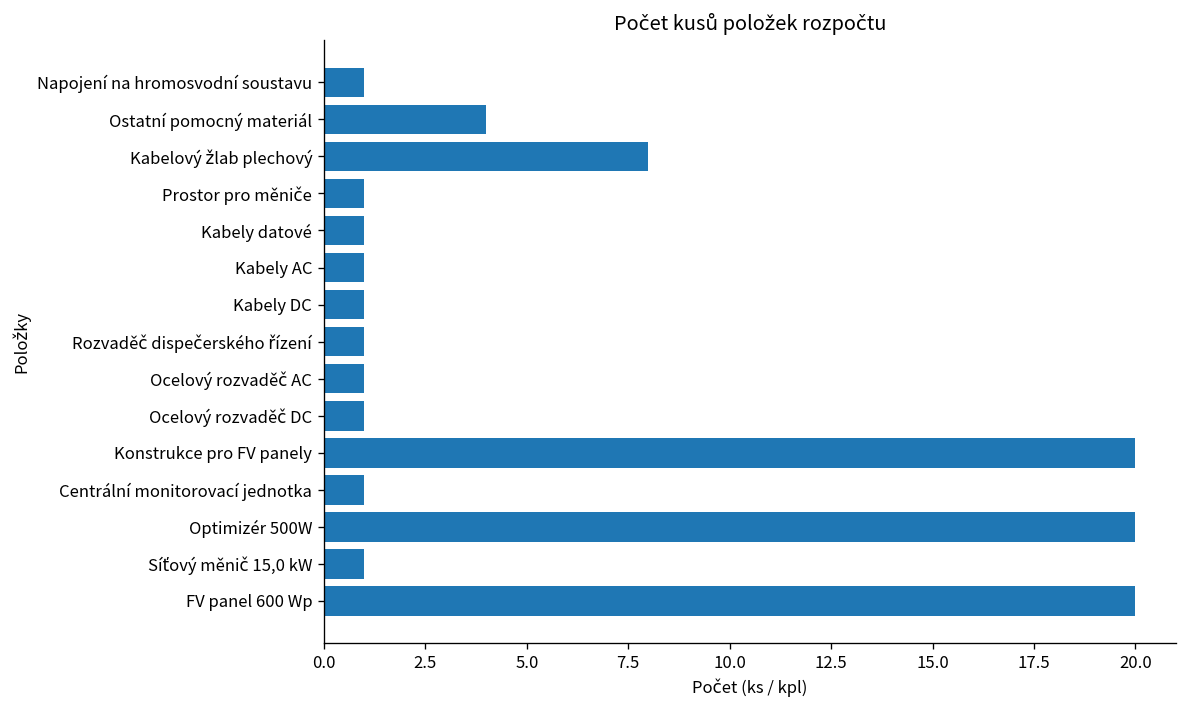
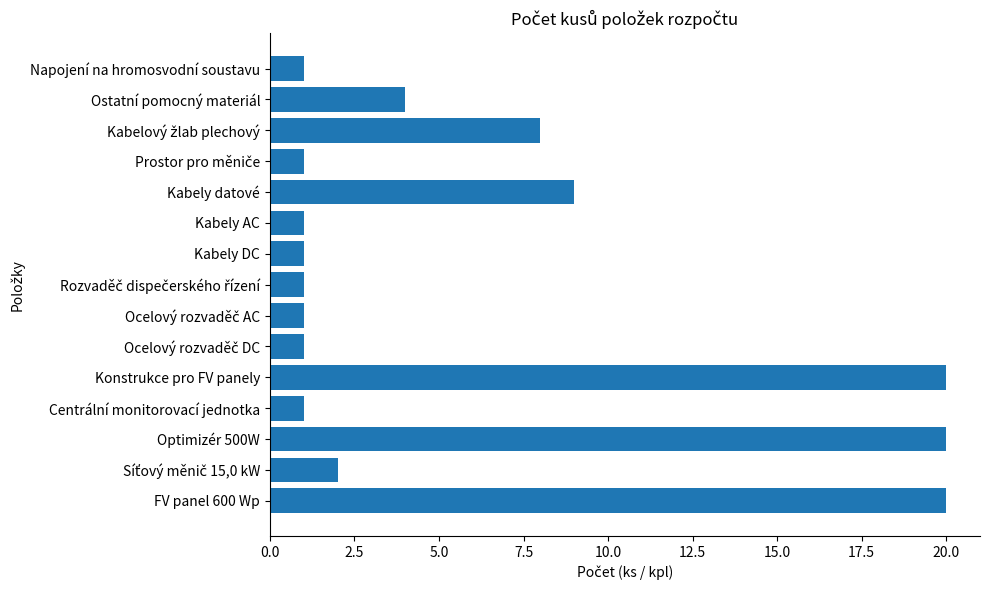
Kabely datové: 1 -> 9
Síťový měnič 15,0 kW: 1 -> 2
